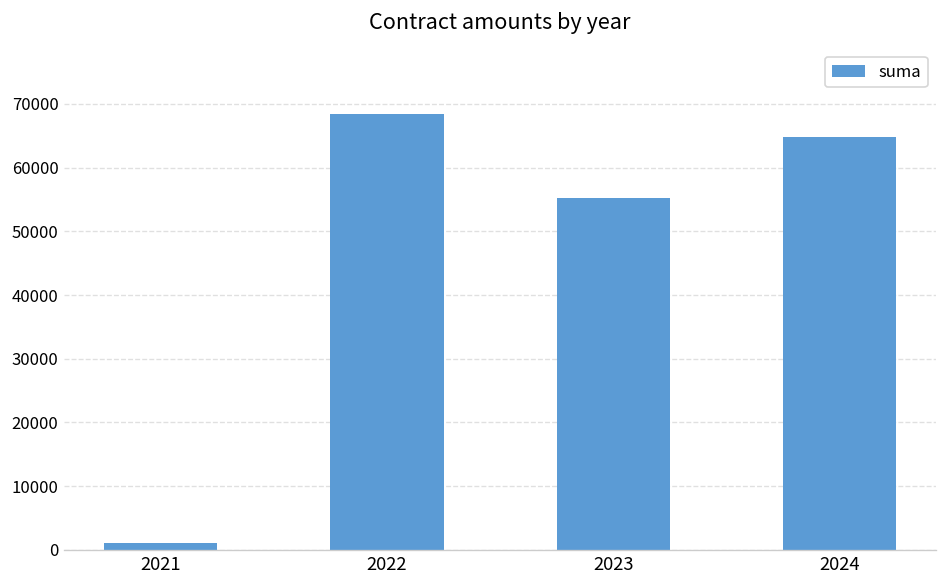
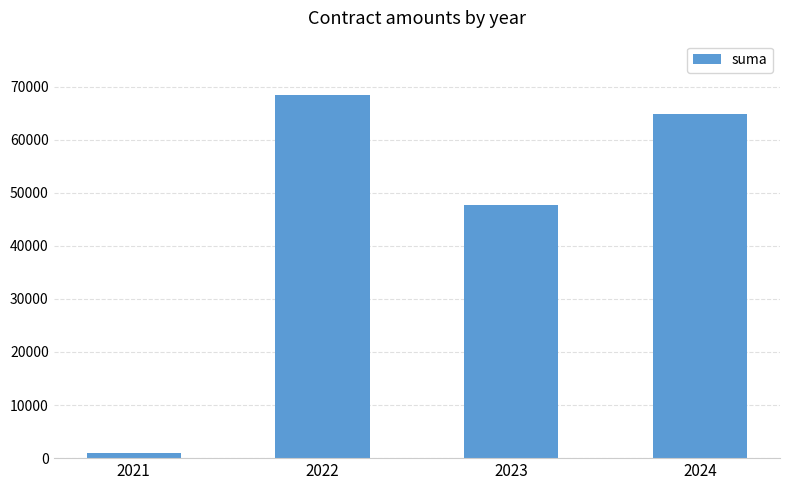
2023: 55000 -> 48000
